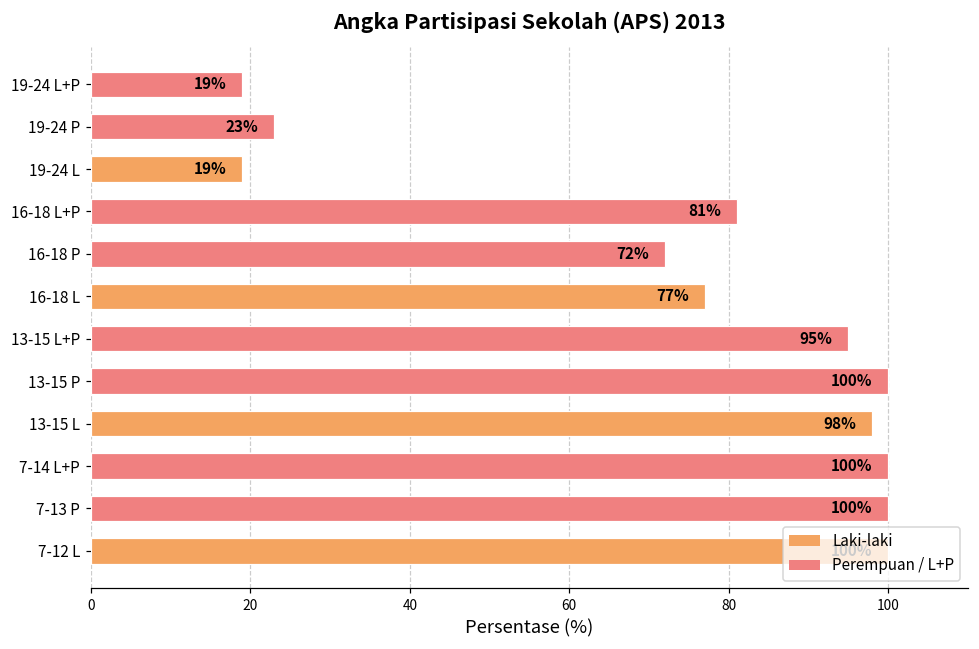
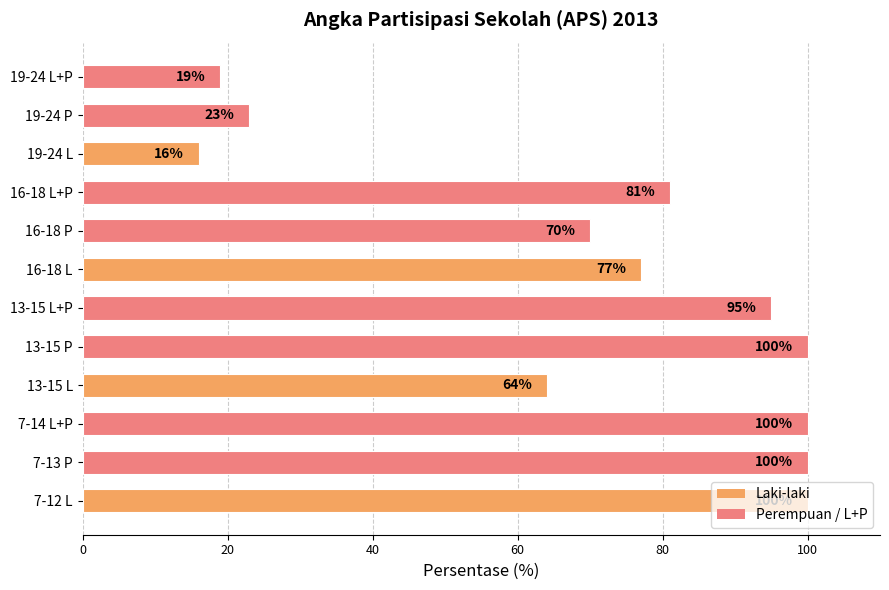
19-24 L: 19% -> 16%
16-18 P: 72% -> 70%
13-15 L: 98% -> 64%
